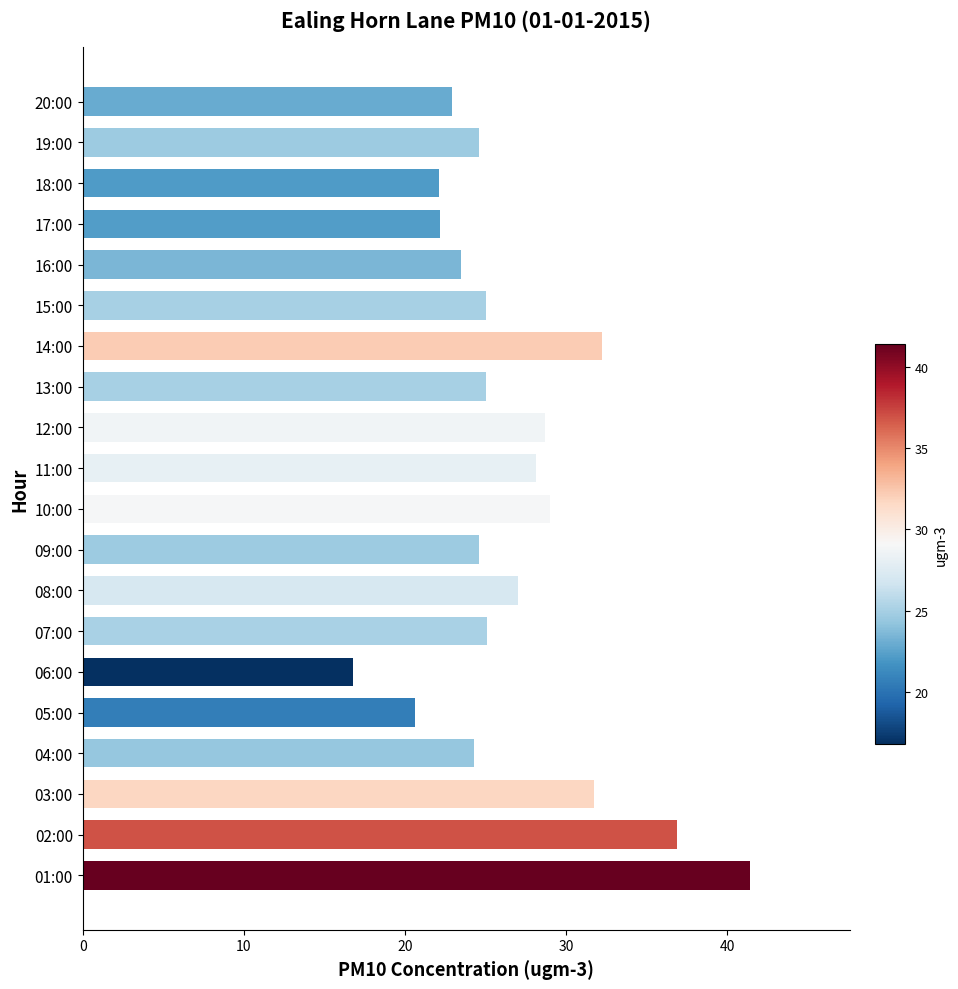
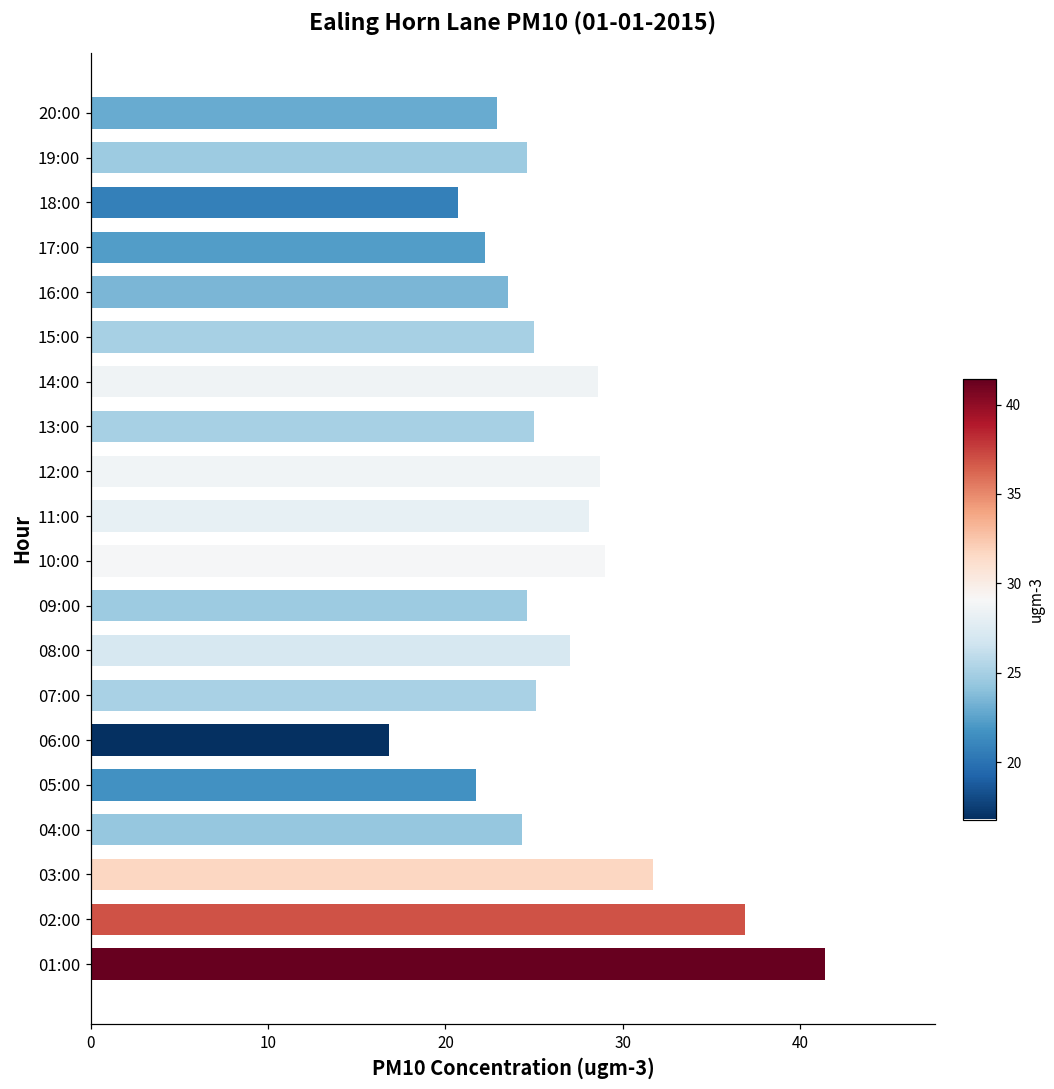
18:00: 22.1 -> 20.7
14:00: 32.2 -> 28.6
05:00: 20.6 -> 21.7
